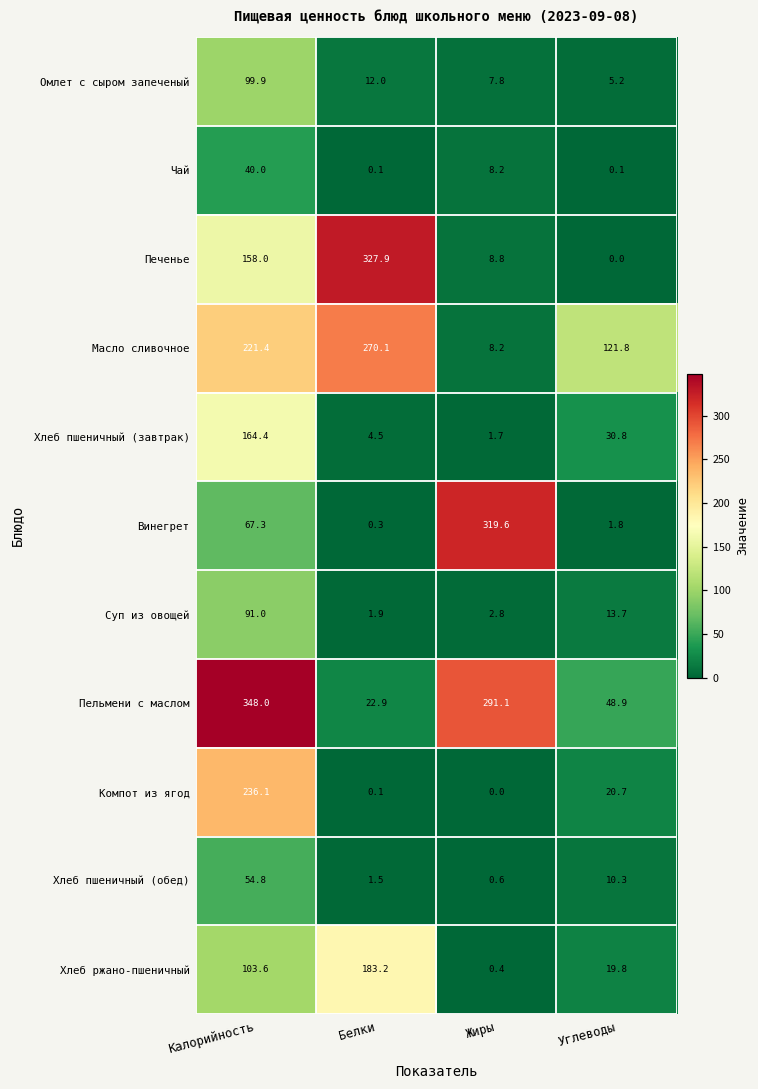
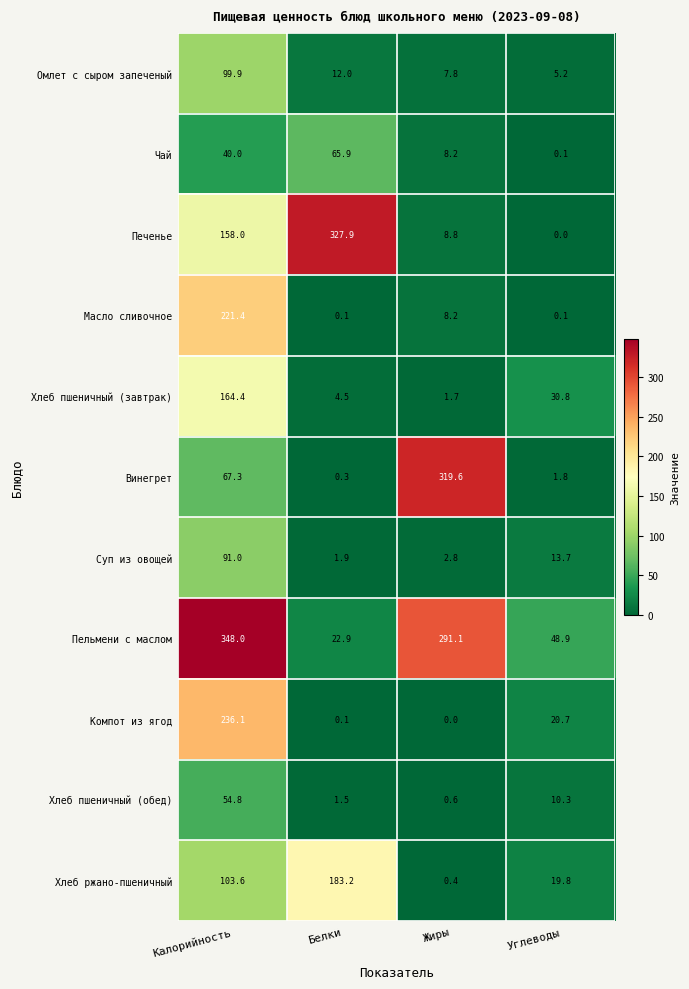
Чай, Белки: 0.1 -> 65.9
Масло сливочное, Белки: 270.1 -> 0.1
Масло сливочное, Углеводы: 121.8 -> 0.1
